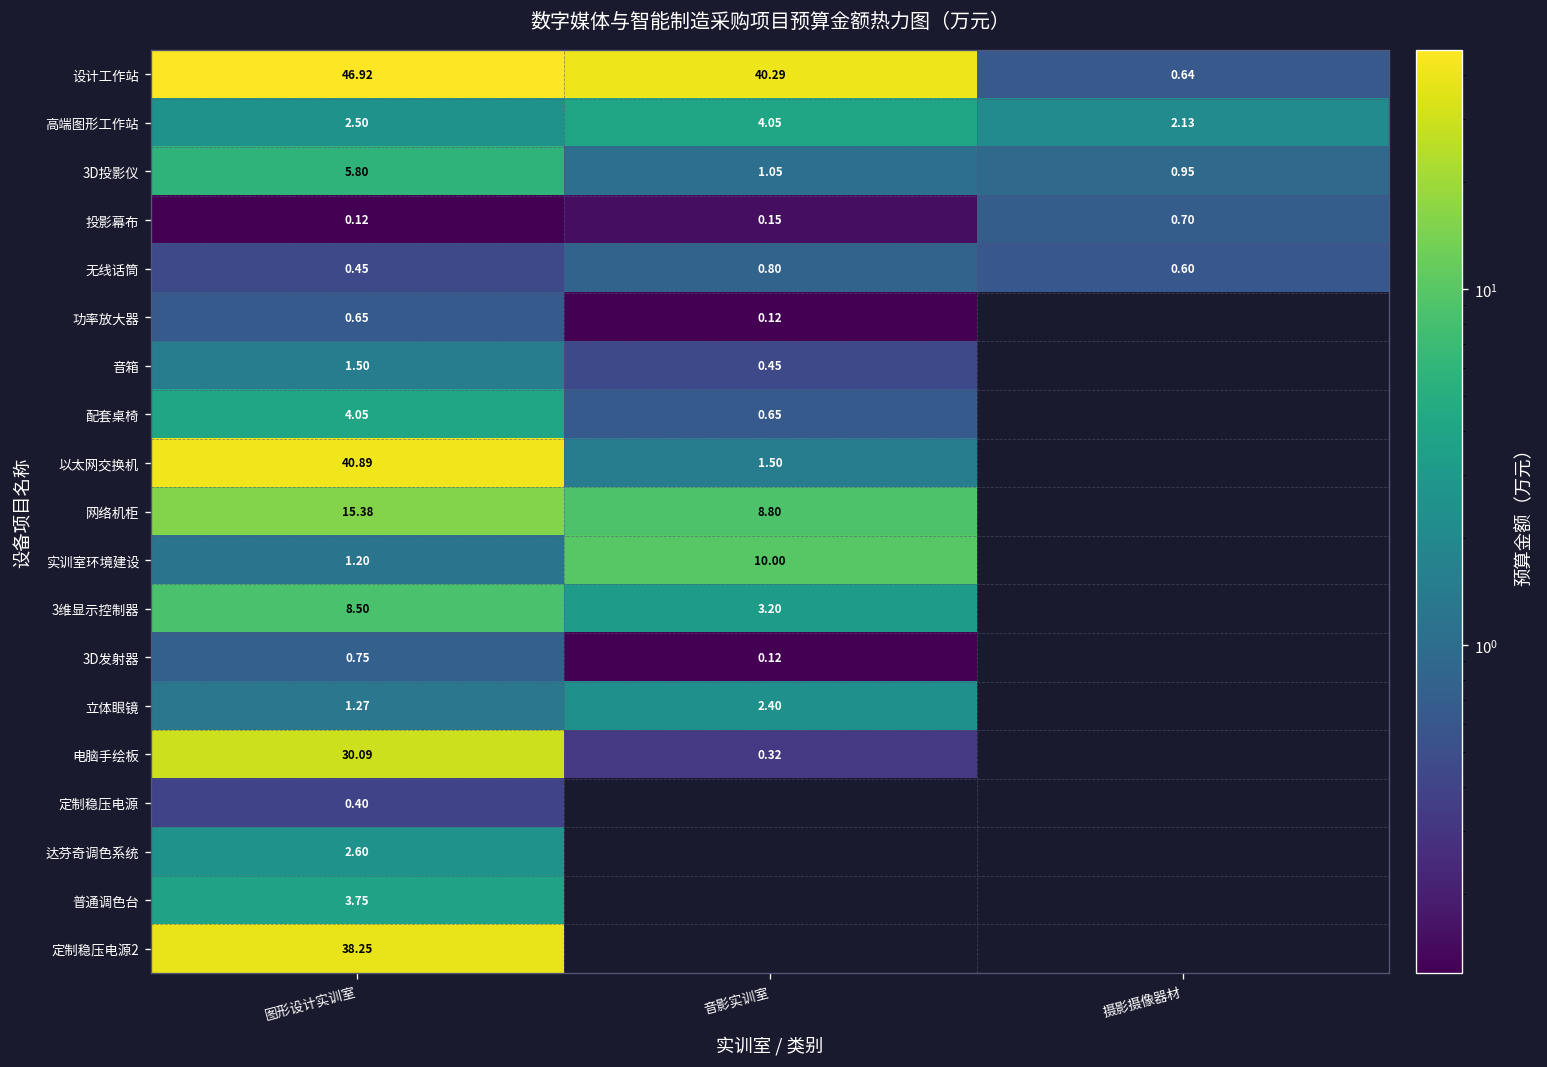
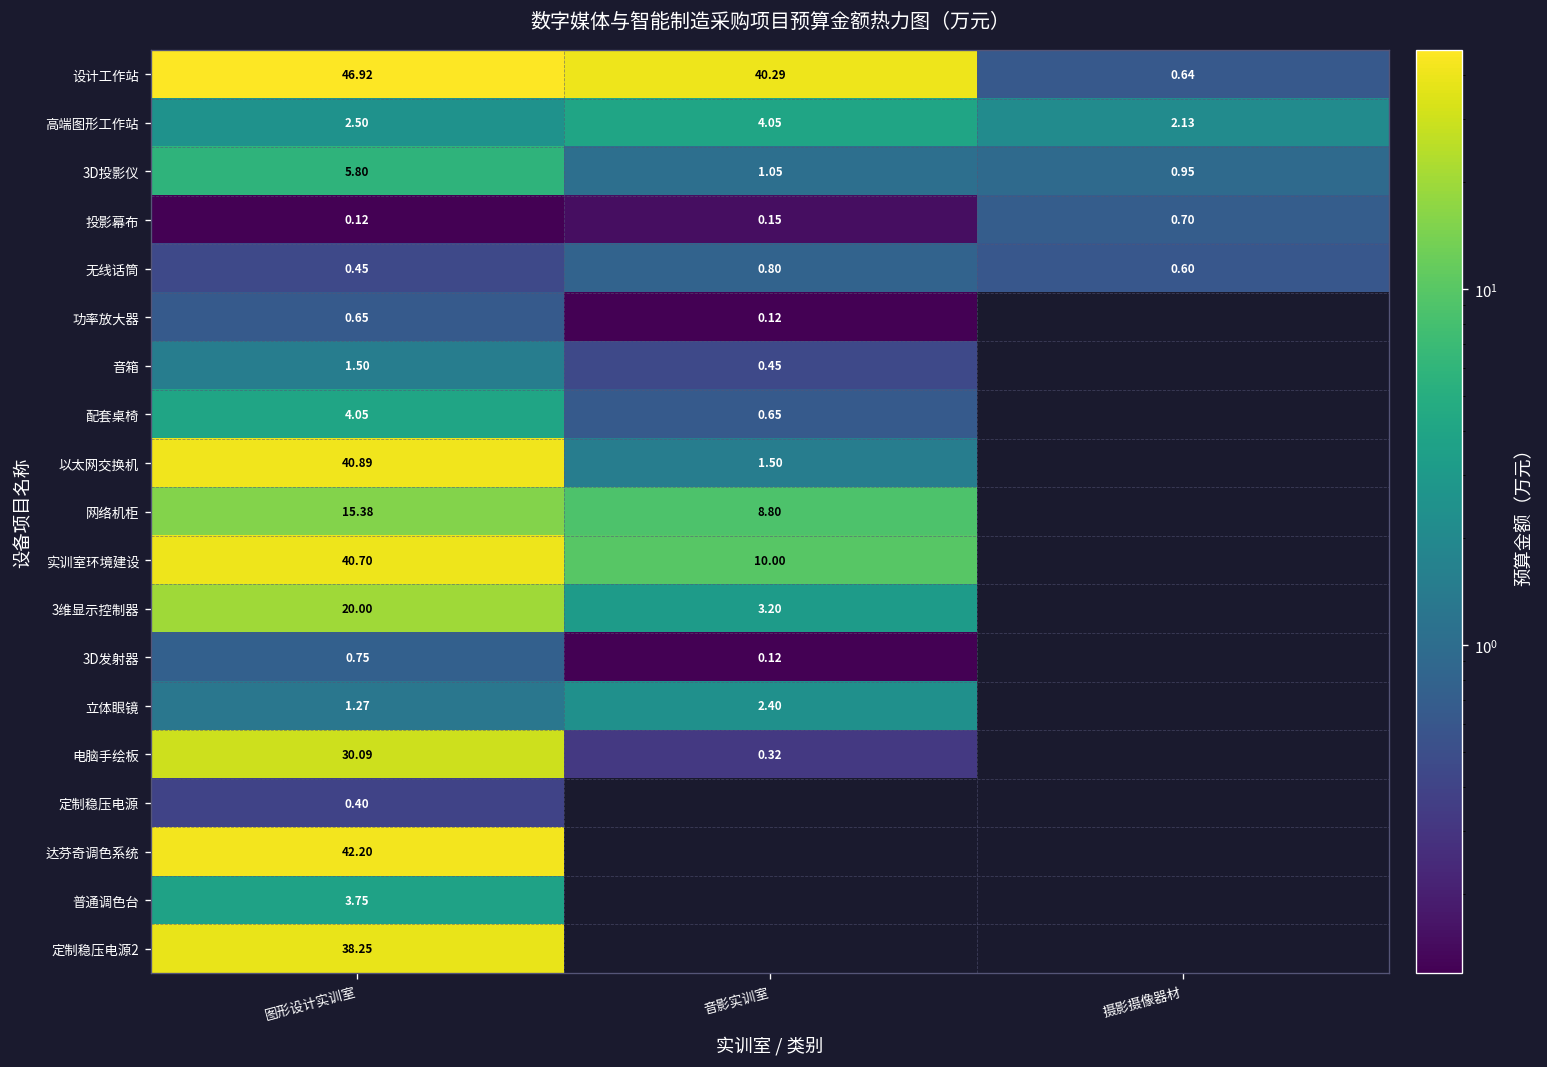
实训室环境建设, 图形设计实训室: 1.20 -> 40.70
3维显示控制器, 图形设计实训室: 8.50 -> 20.00
达芬奇调色系统, 图形设计实训室: 2.60 -> 42.20
